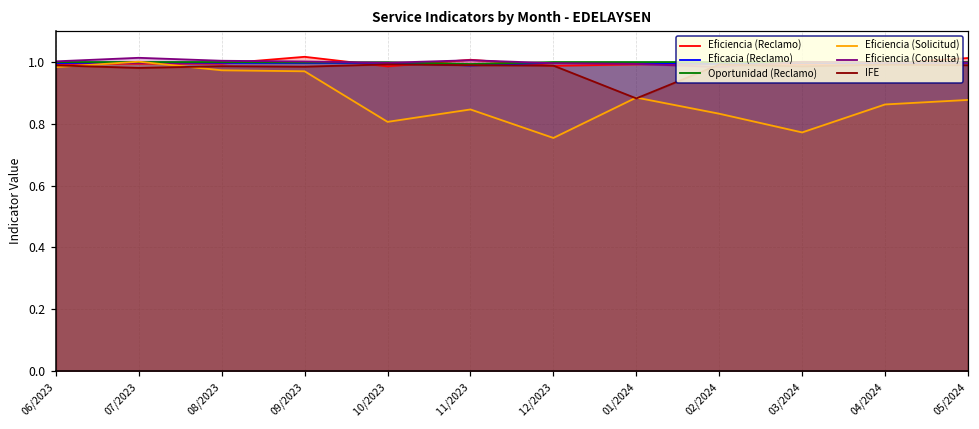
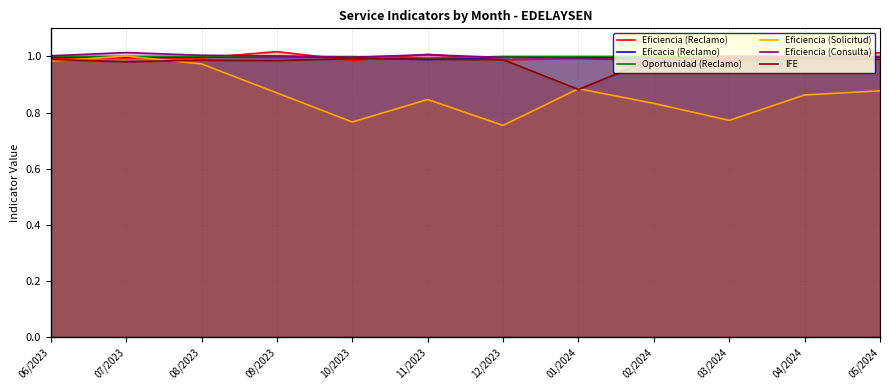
Eficiencia (Solicitud), 09/2023: 0.97 -> 0.87
Eficiencia (Solicitud), 10/2023: 0.81 -> 0.77
